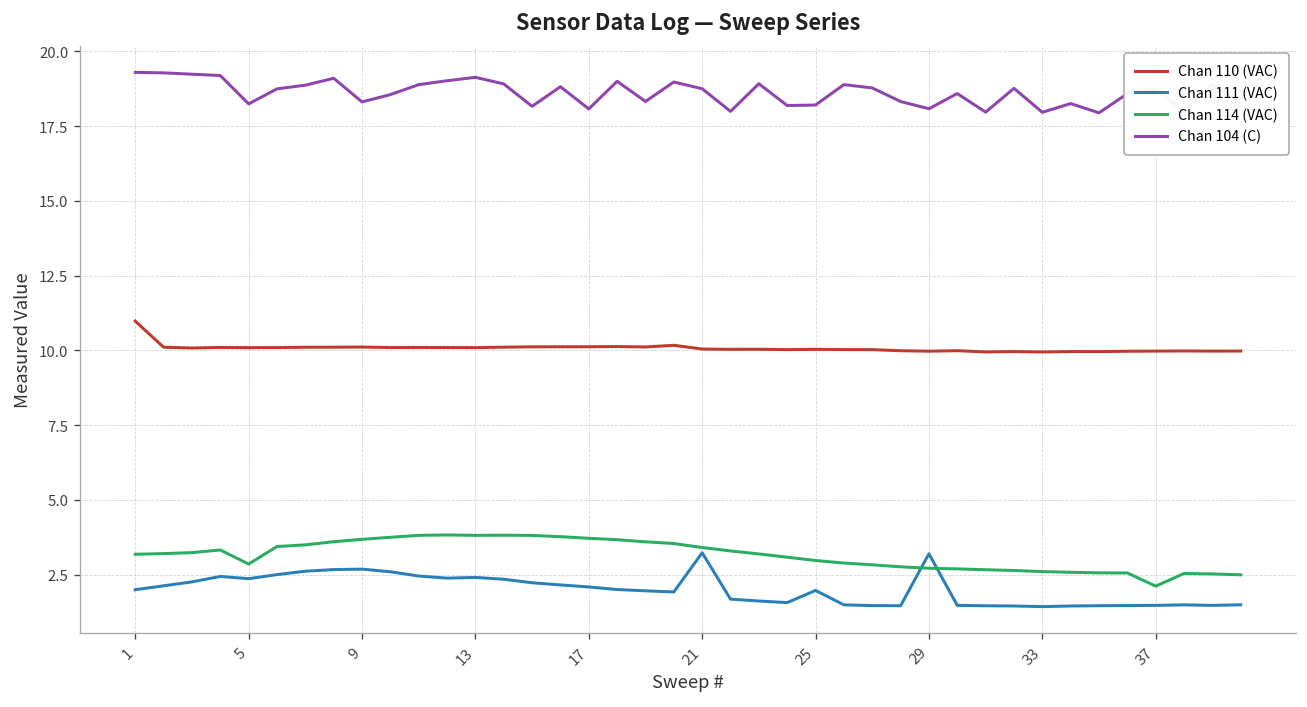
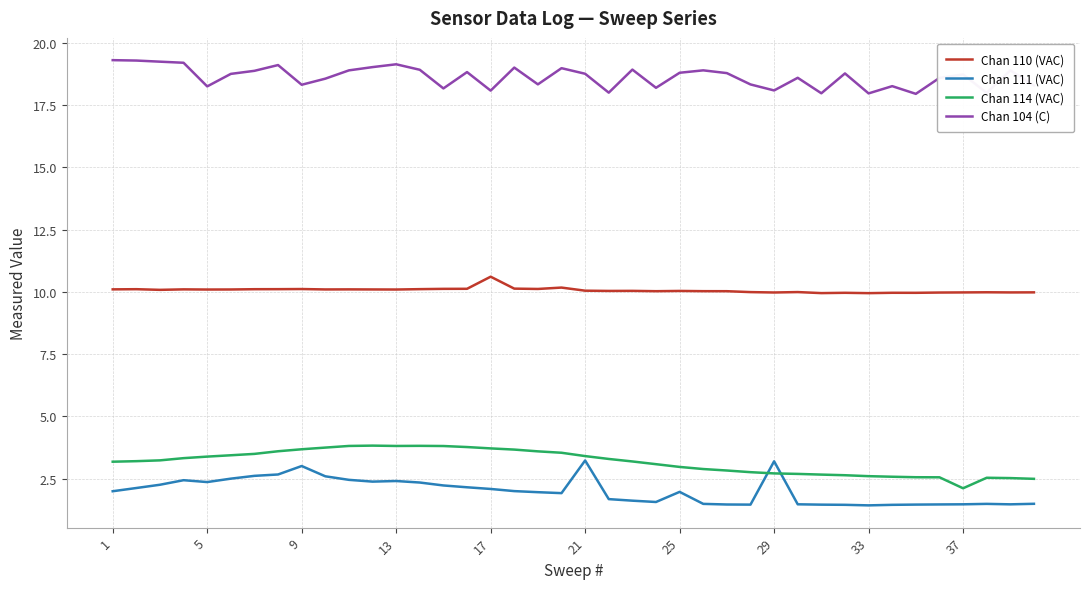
Chan 110 (VAC), 1: 11.0 -> 10.1
Chan 114 (VAC), 5: 2.9 -> 3.4
Chan 111 (VAC), 9: 2.7 -> 3.0
Chan 110 (VAC), 17: 10.1 -> 10.6
Chan 104 (C), 25: 18.2 -> 18.8
